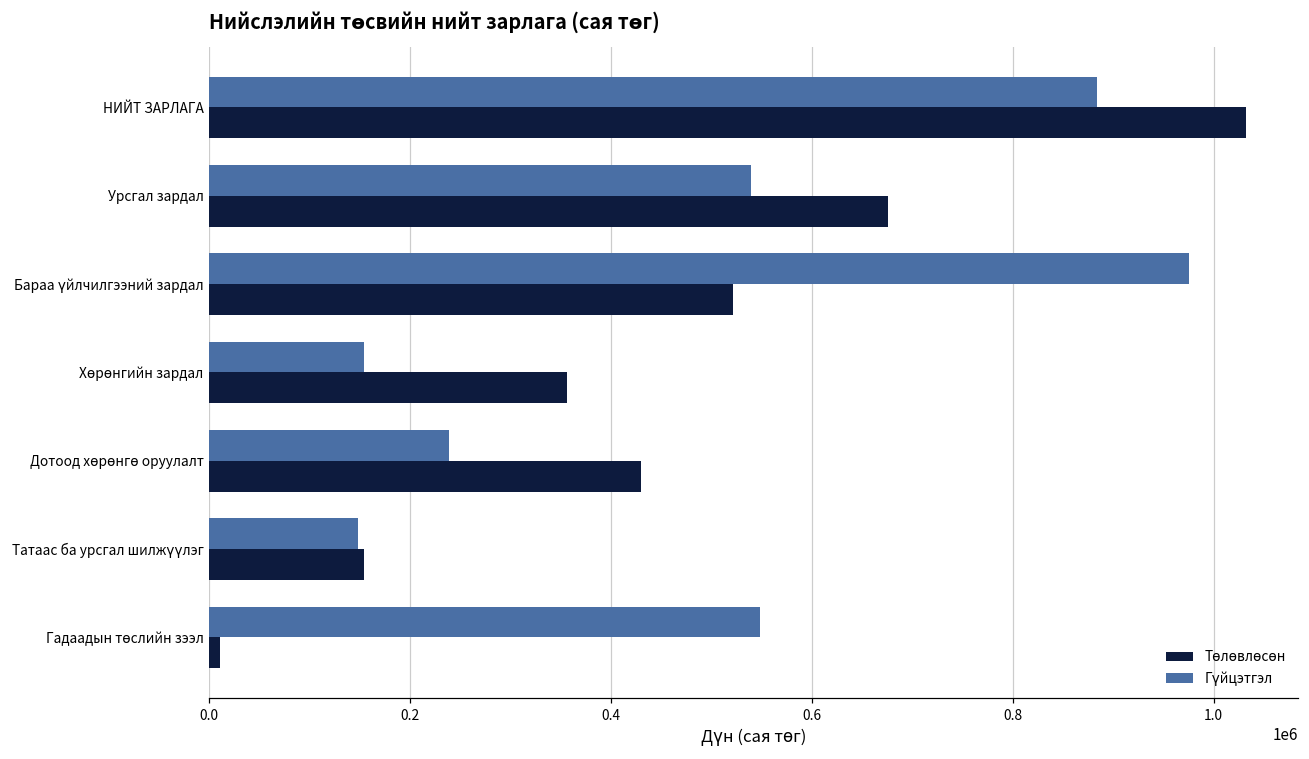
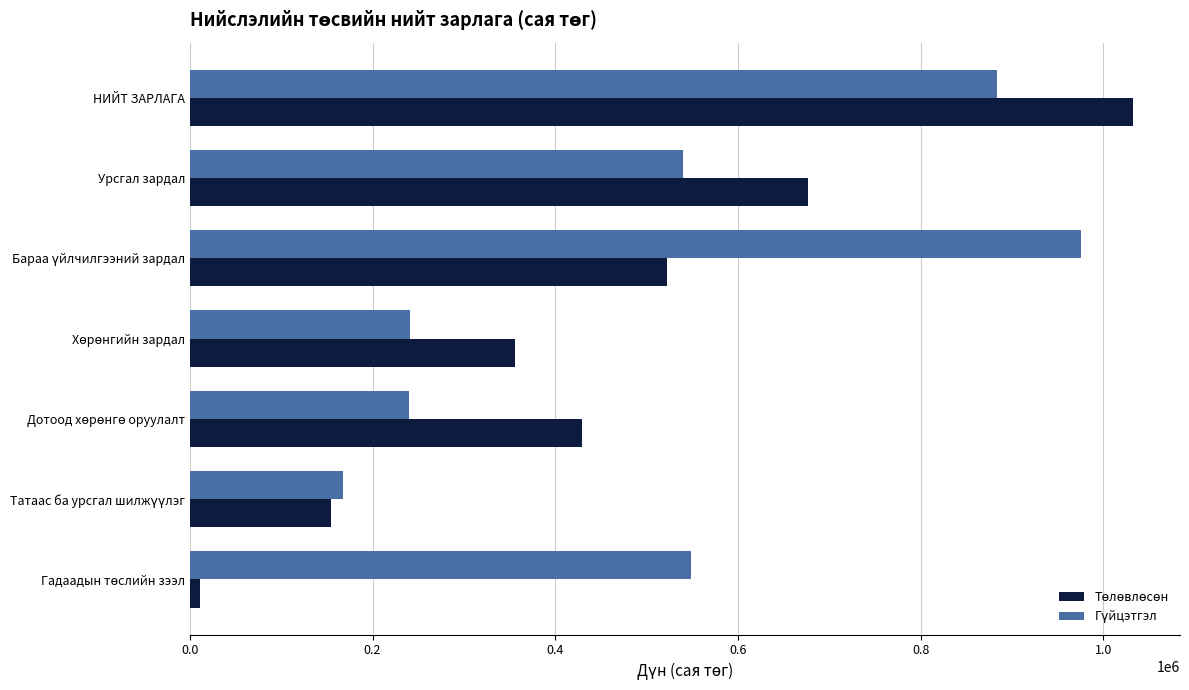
Гүйцэтгэл, Хөрөнгийн зардал: 150000 -> 240000
Гүйцэтгэл, Татаас ба урсгал шилжүүлэг: 150000 -> 170000
